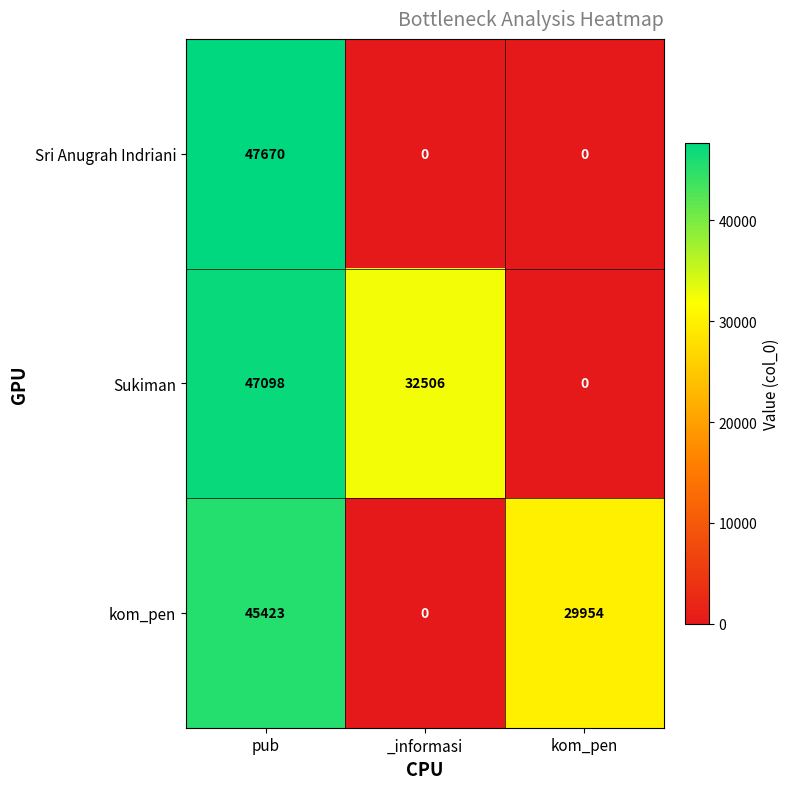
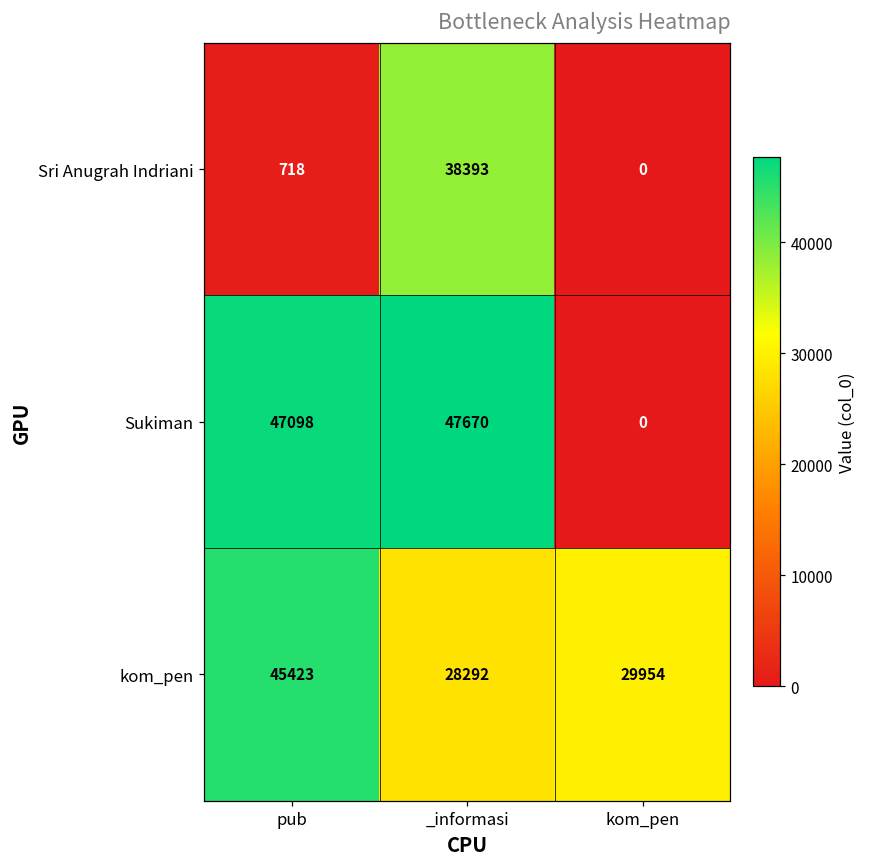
Sri Anugrah Indriani, pub: 47670 -> 718
Sri Anugrah Indriani, _informasi: 0 -> 38393
Sukiman, _informasi: 32506 -> 47670
kom_pen, _informasi: 0 -> 28292
